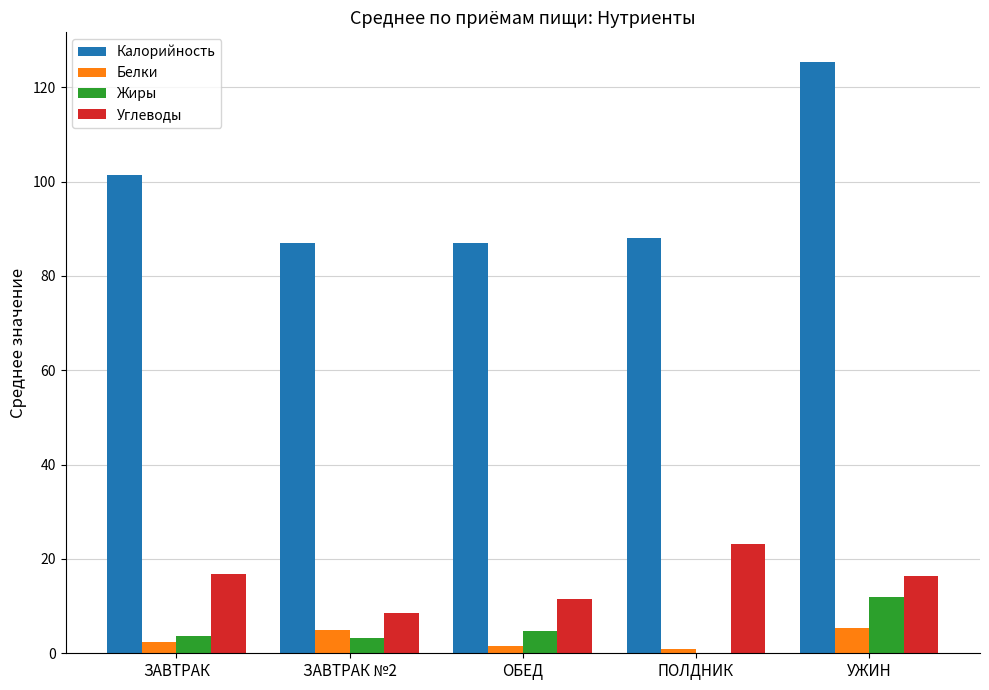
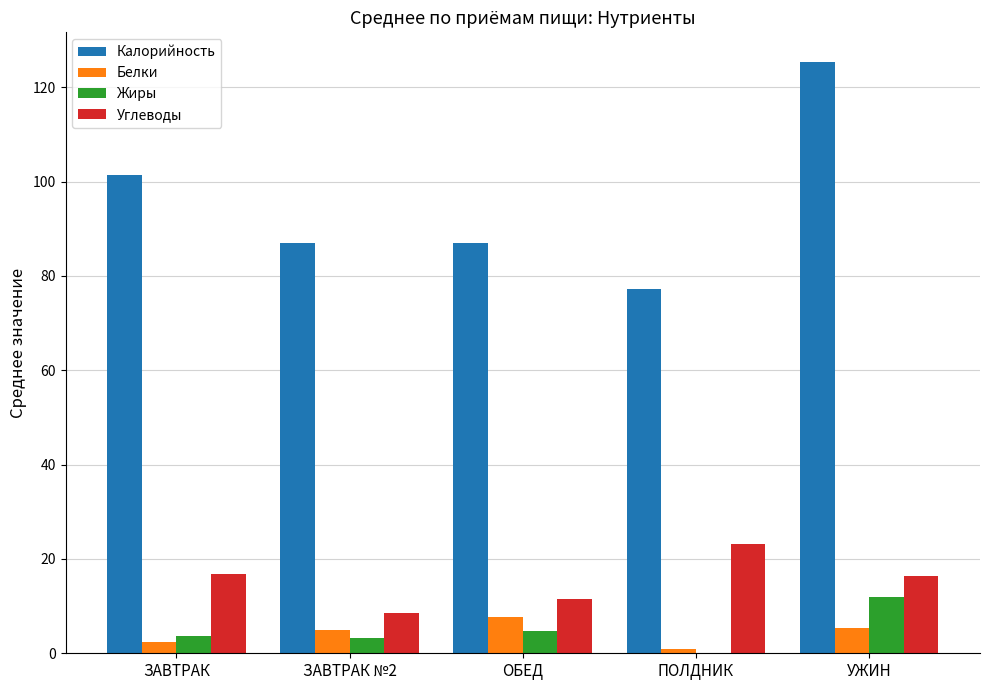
Белки, ОБЕД: 1 -> 8
Калорийность, ПОЛДНИК: 88 -> 77
